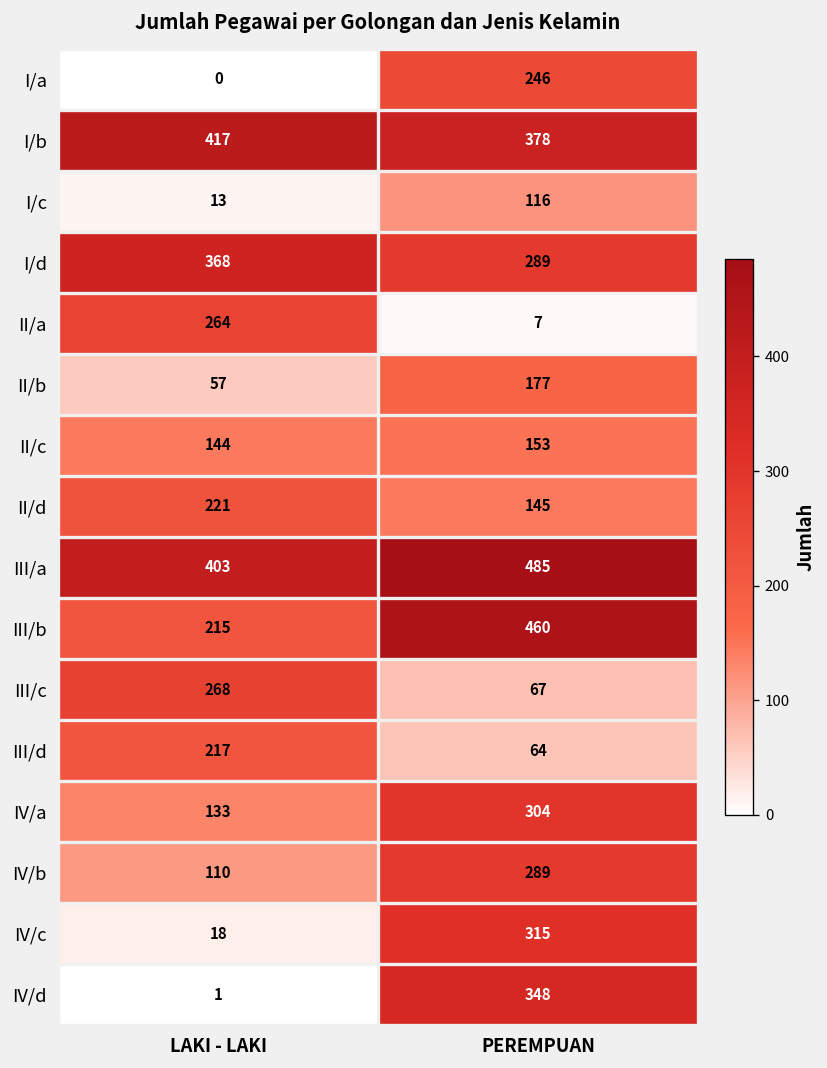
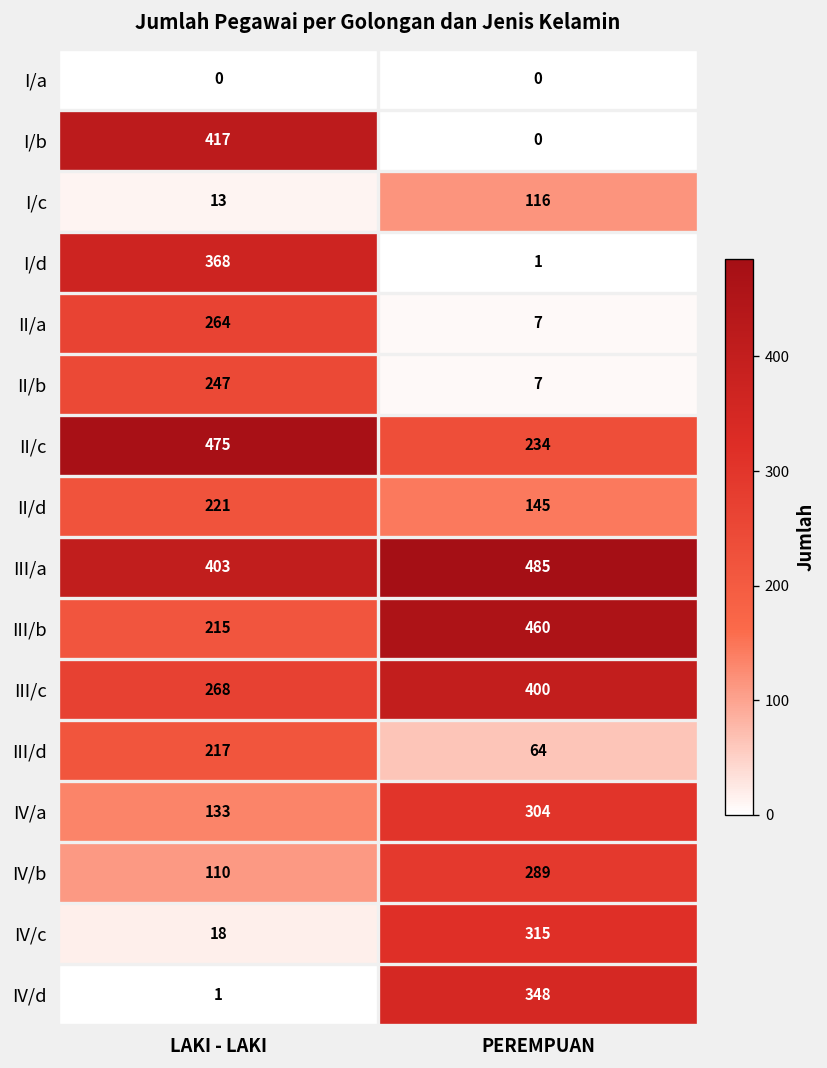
I/a, PEREMPUAN: 246 -> 0
I/b, PEREMPUAN: 378 -> 0
I/d, PEREMPUAN: 289 -> 1
II/b, LAKI - LAKI: 57 -> 247
II/b, PEREMPUAN: 177 -> 7
II/c, LAKI - LAKI: 144 -> 475
II/c, PEREMPUAN: 153 -> 234
III/c, PEREMPUAN: 67 -> 400
